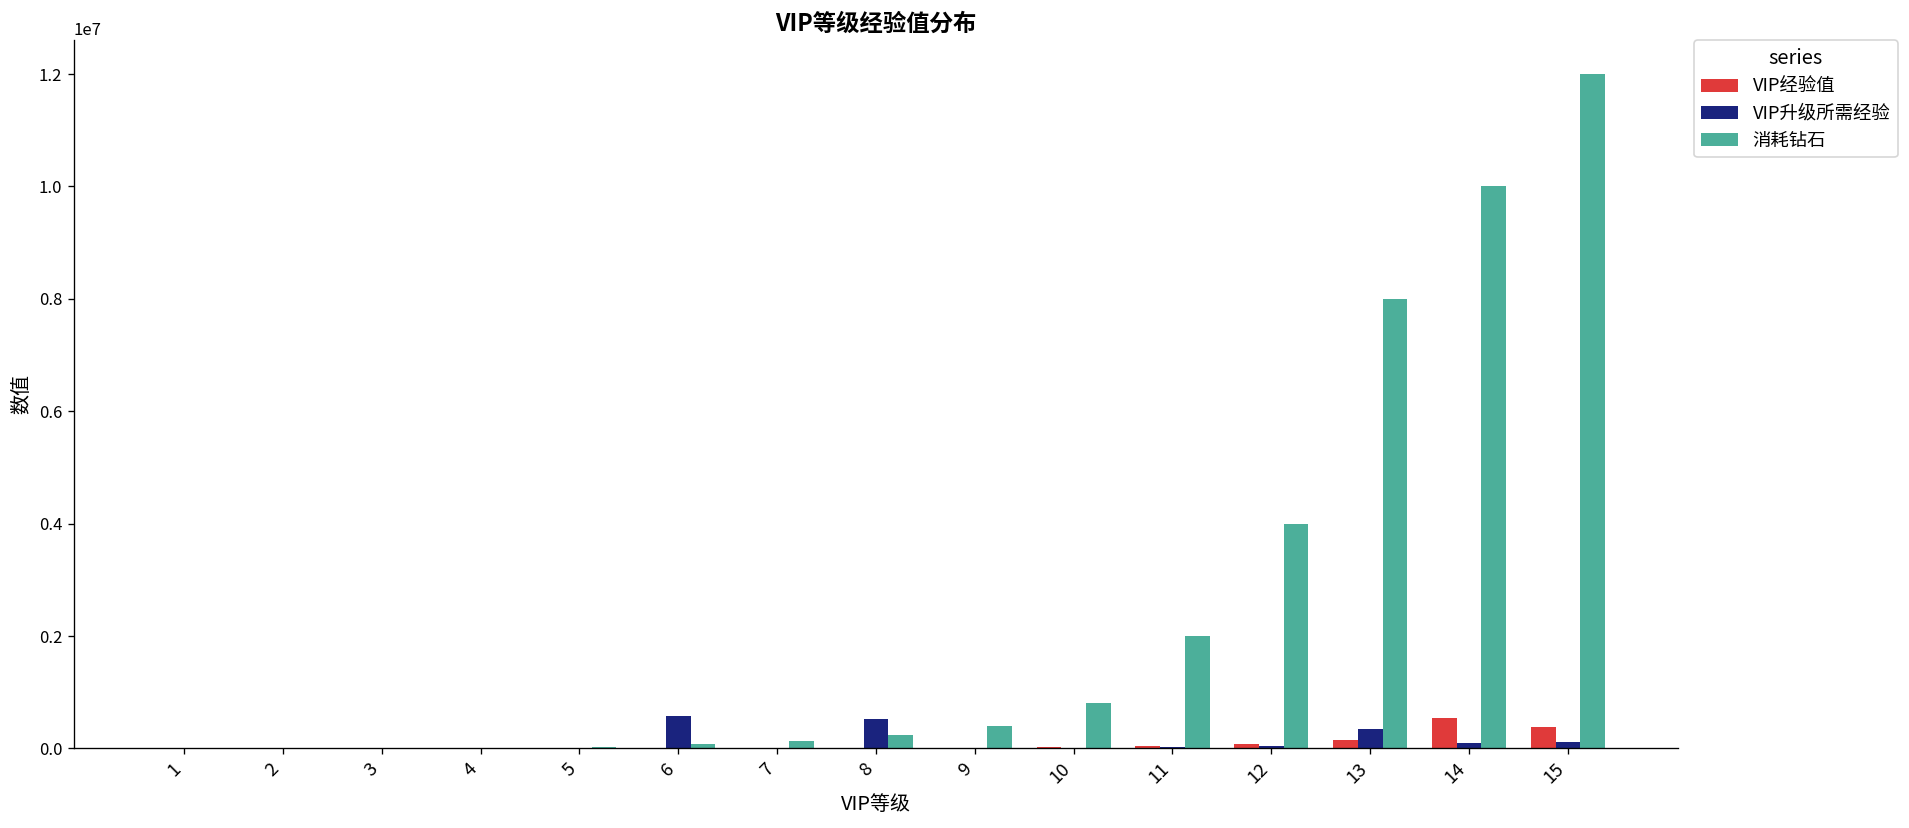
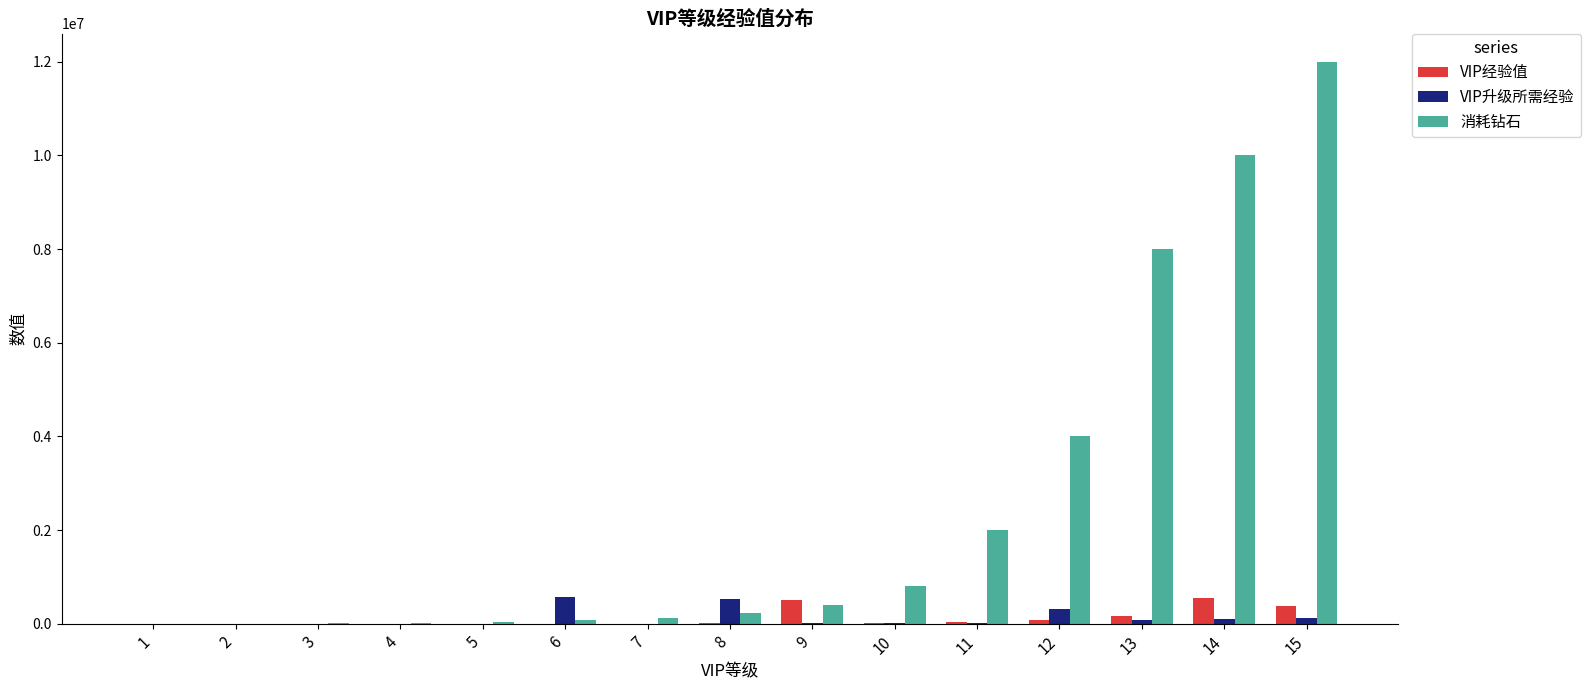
VIP经验值, 9: 0 -> 500000
VIP升级所需经验, 12: 0 -> 300000
VIP升级所需经验, 13: 400000 -> 100000
